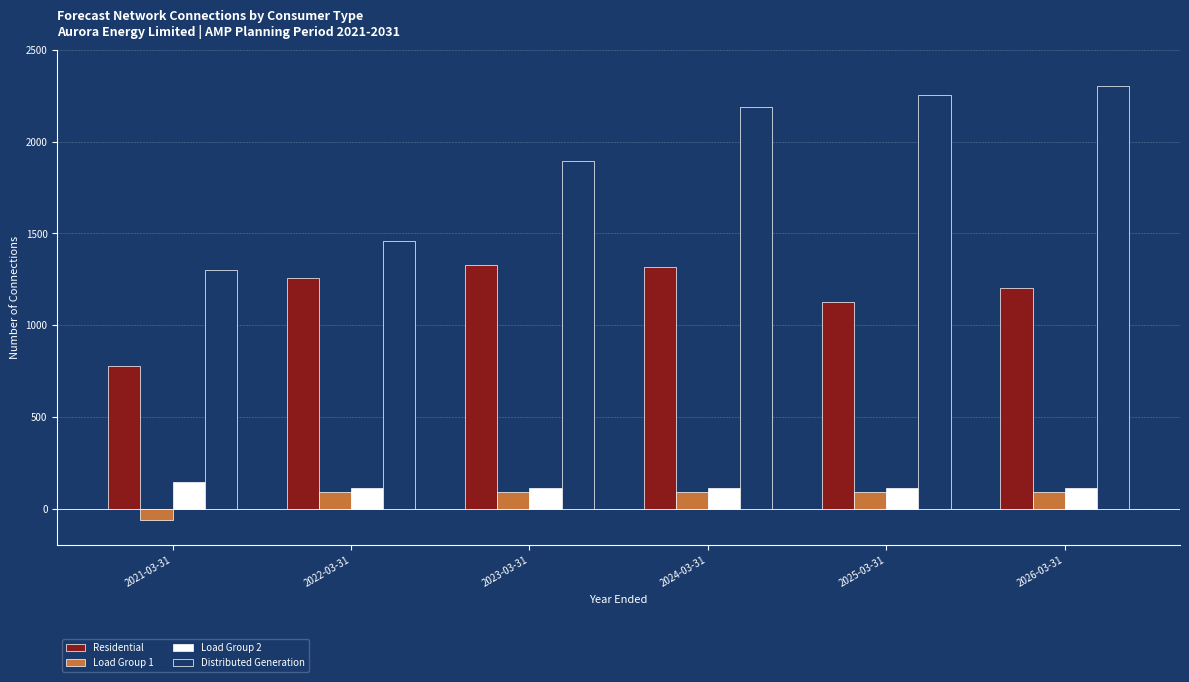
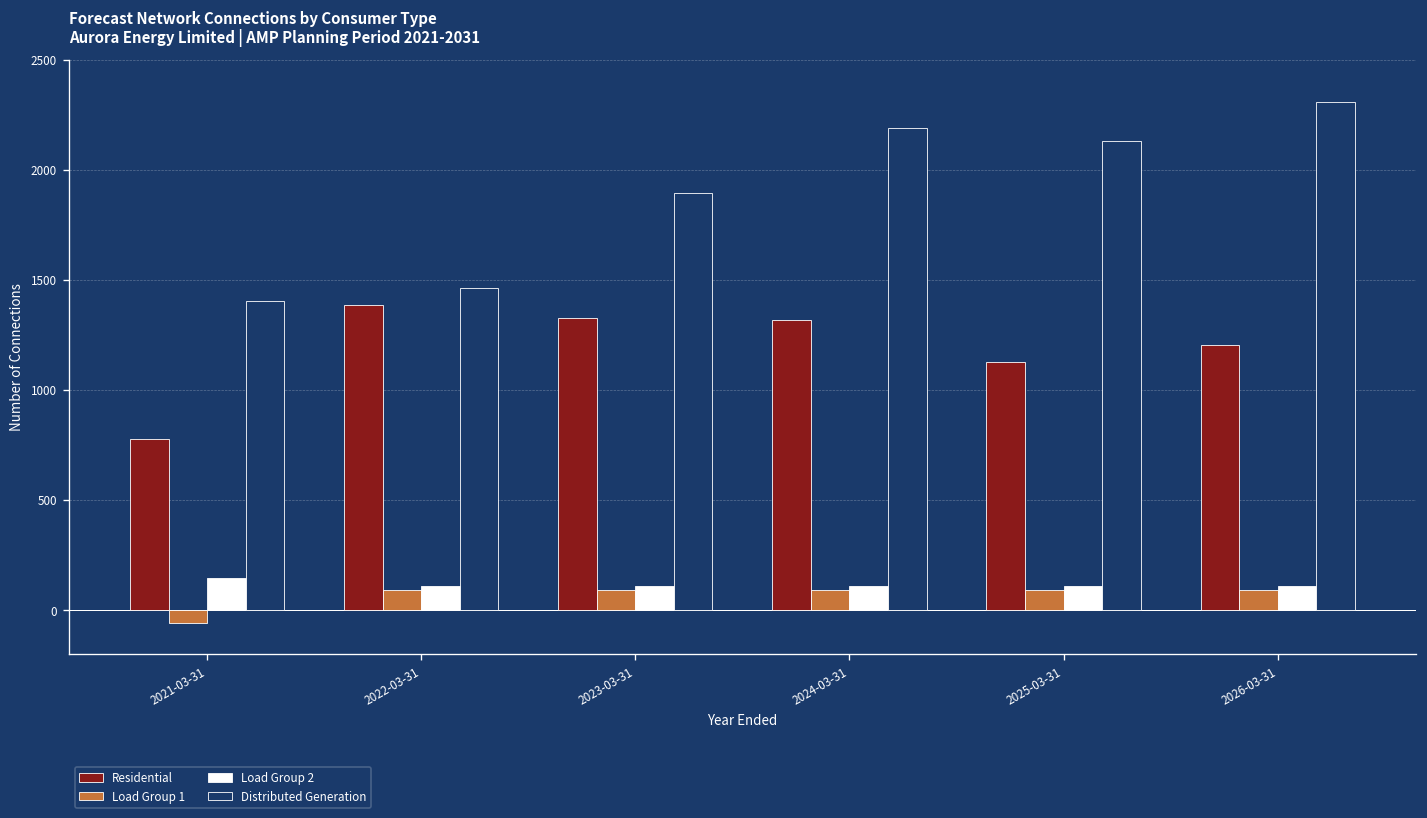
Distributed Generation, 2021-03-31: 1300 -> 1400
Residential, 2022-03-31: 1260 -> 1380
Distributed Generation, 2025-03-31: 2250 -> 2130
